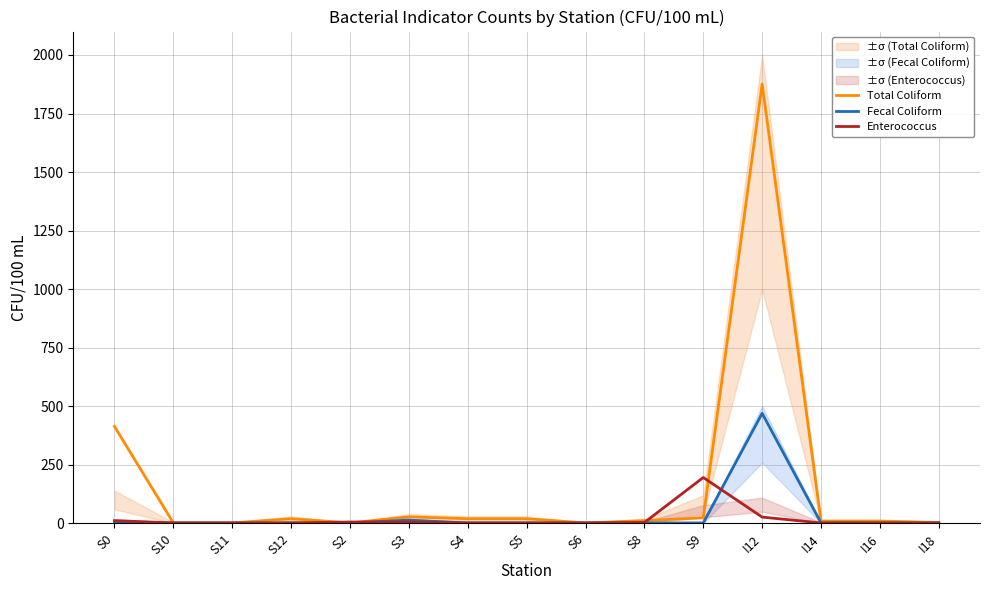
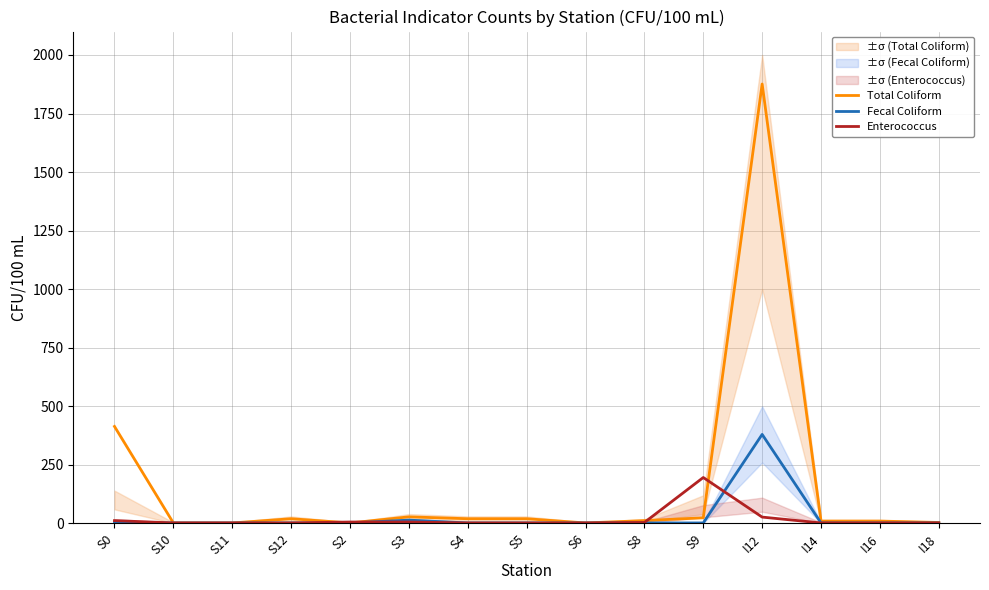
Fecal Coliform, I12: 470 -> 380
